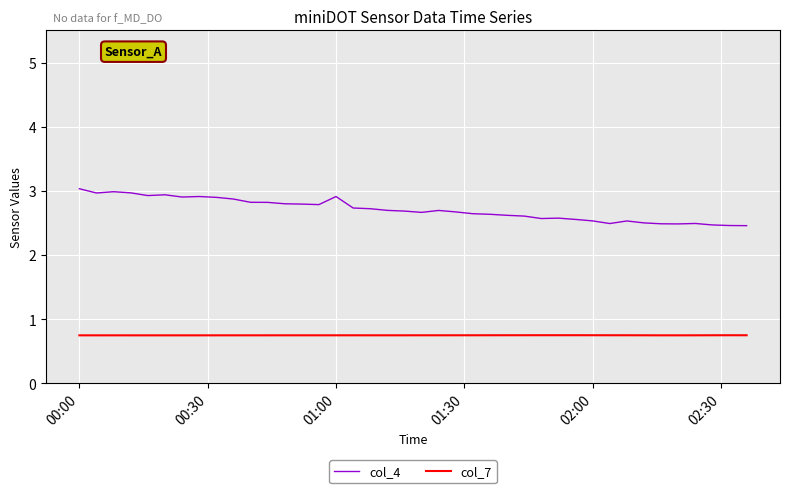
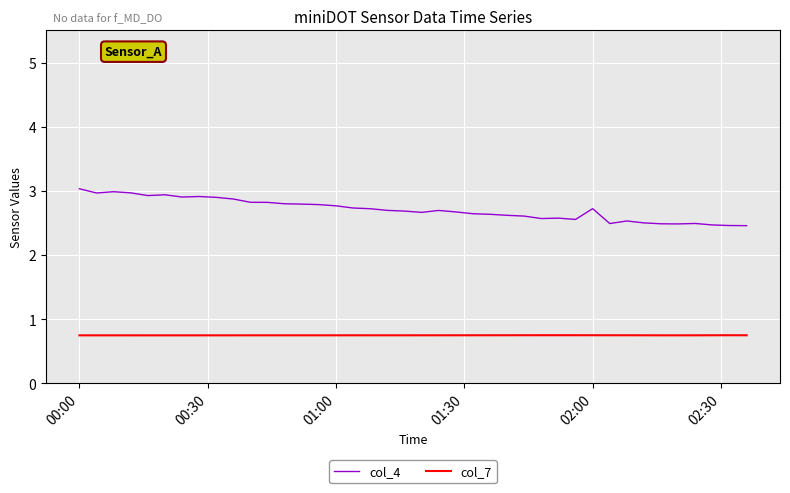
col_4, 01:00: 2.9 -> 2.8
col_4, 02:00: 2.5 -> 2.7
